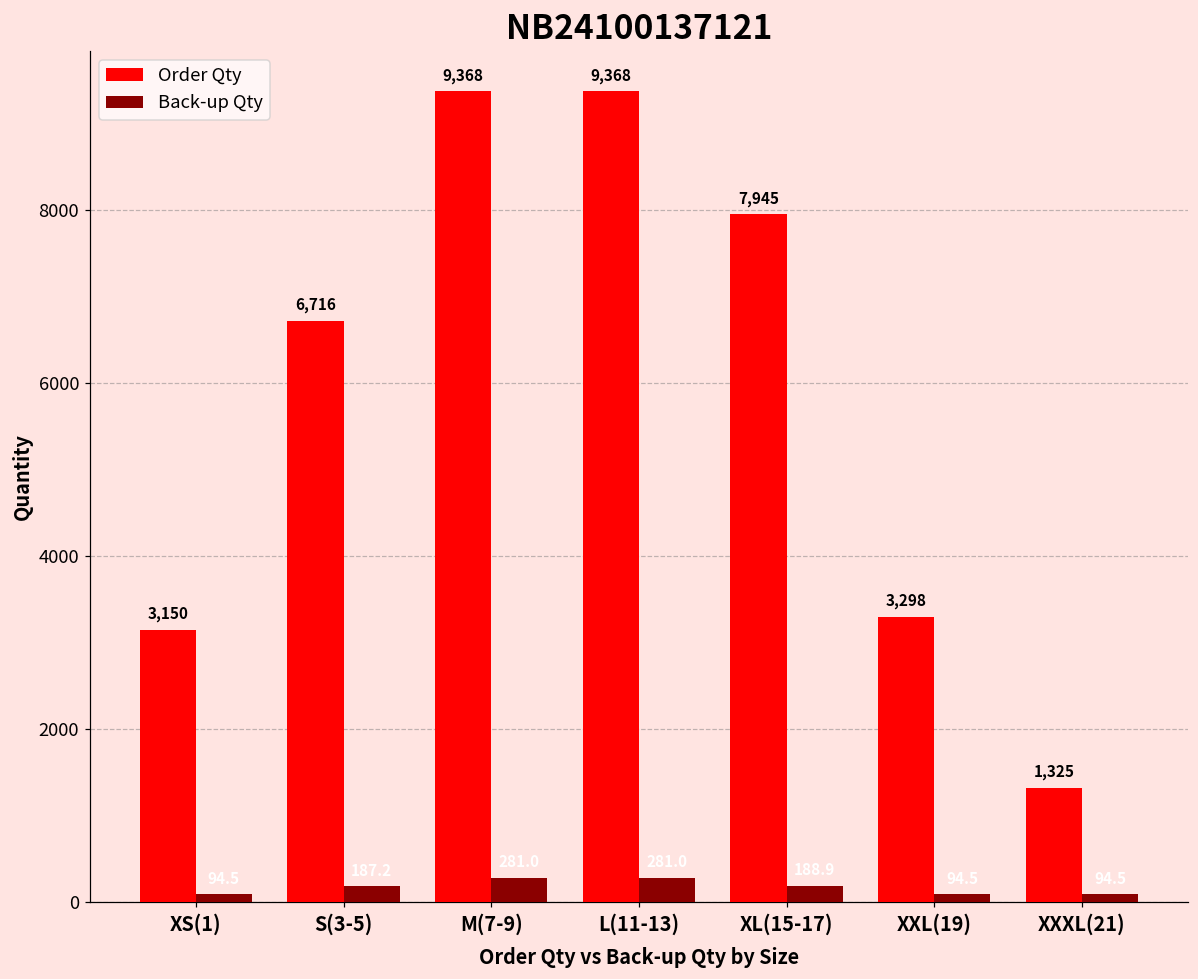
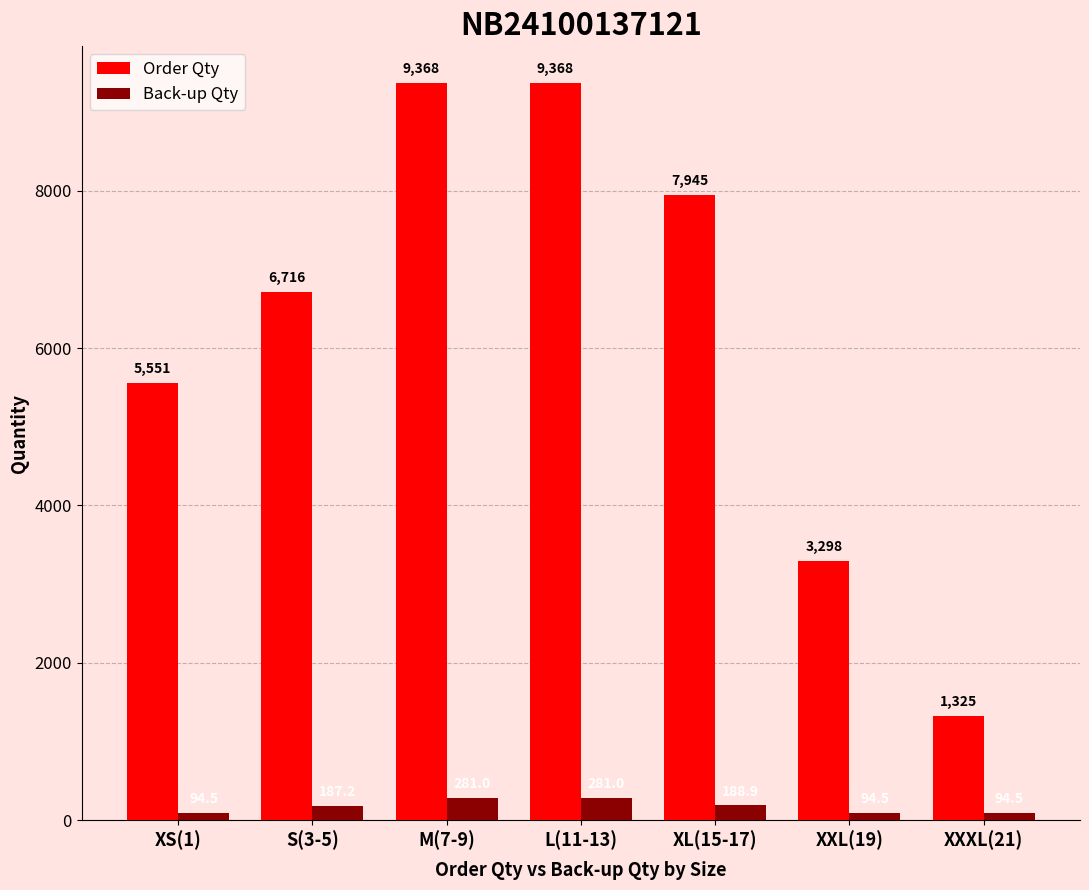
Order Qty, XS(1): 3,150 -> 5,551
